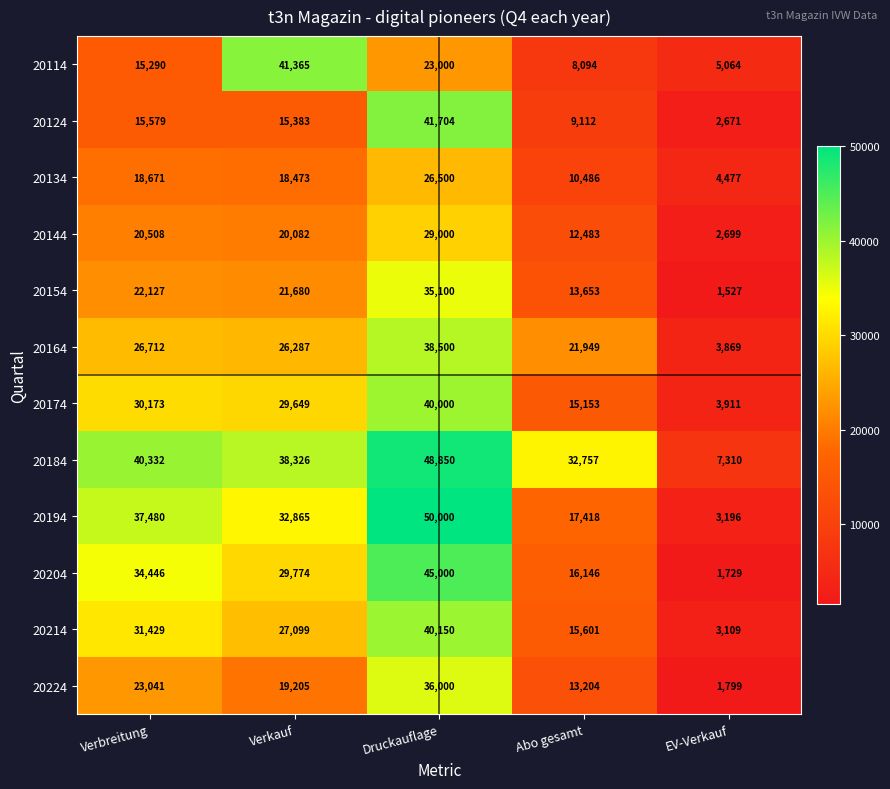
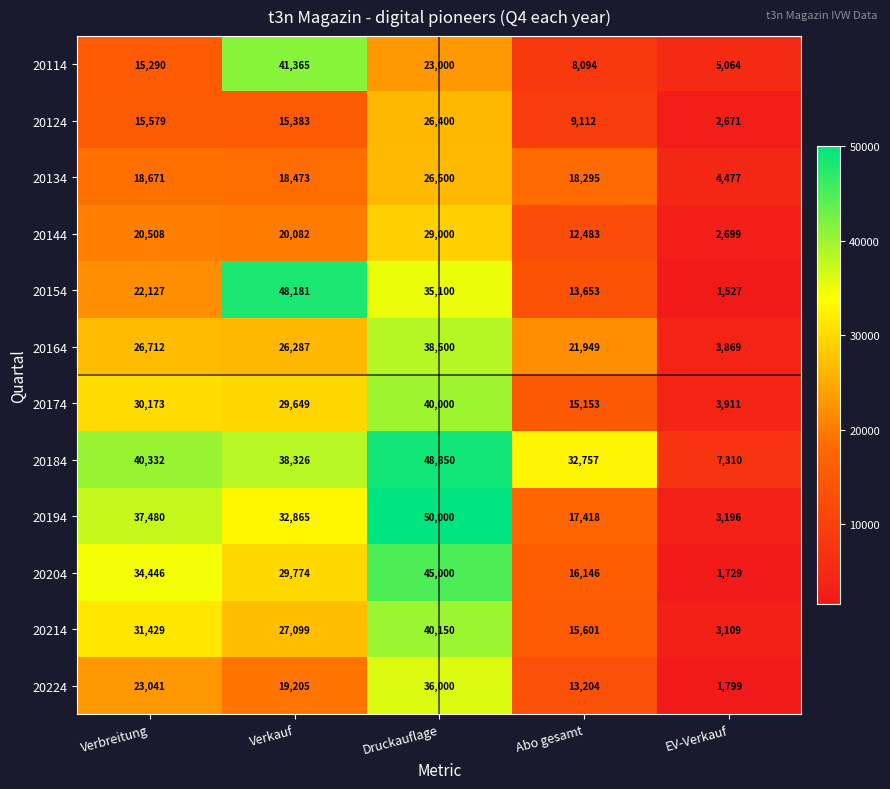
20124, Druckauflage: 41,704 -> 26,400
20134, Abo gesamt: 10,486 -> 18,295
20154, Verkauf: 21,680 -> 48,181
